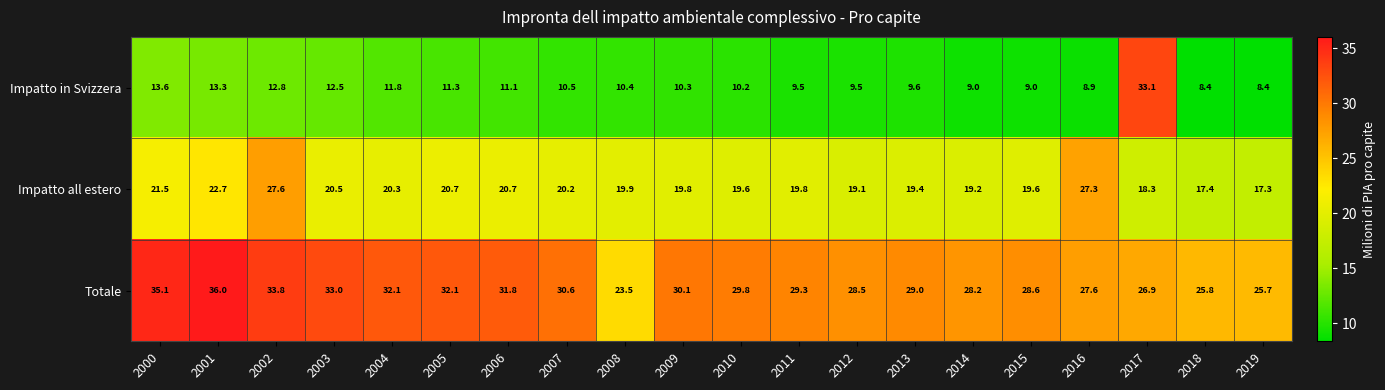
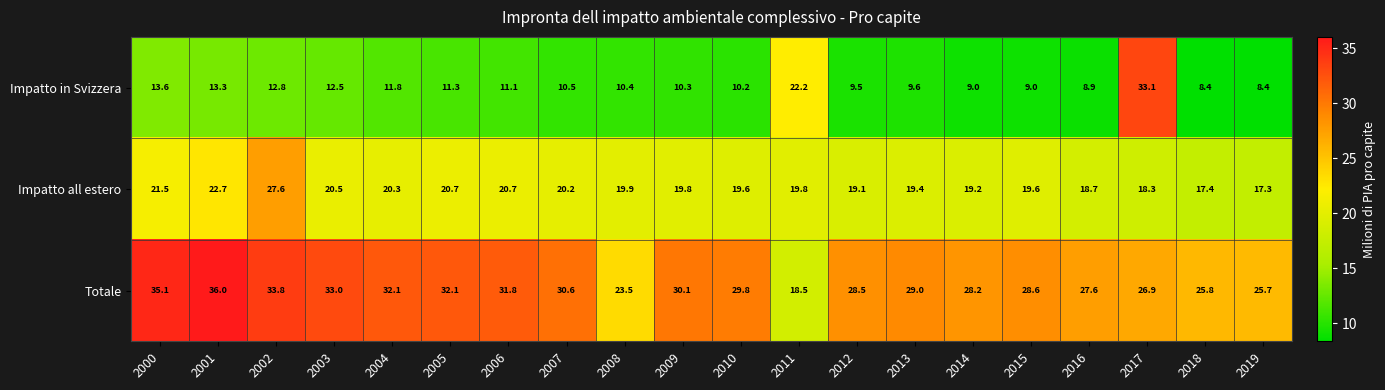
Impatto in Svizzera, 2011: 9.5 -> 22.2
Impatto all estero, 2016: 27.3 -> 18.7
Totale, 2011: 29.3 -> 18.5
